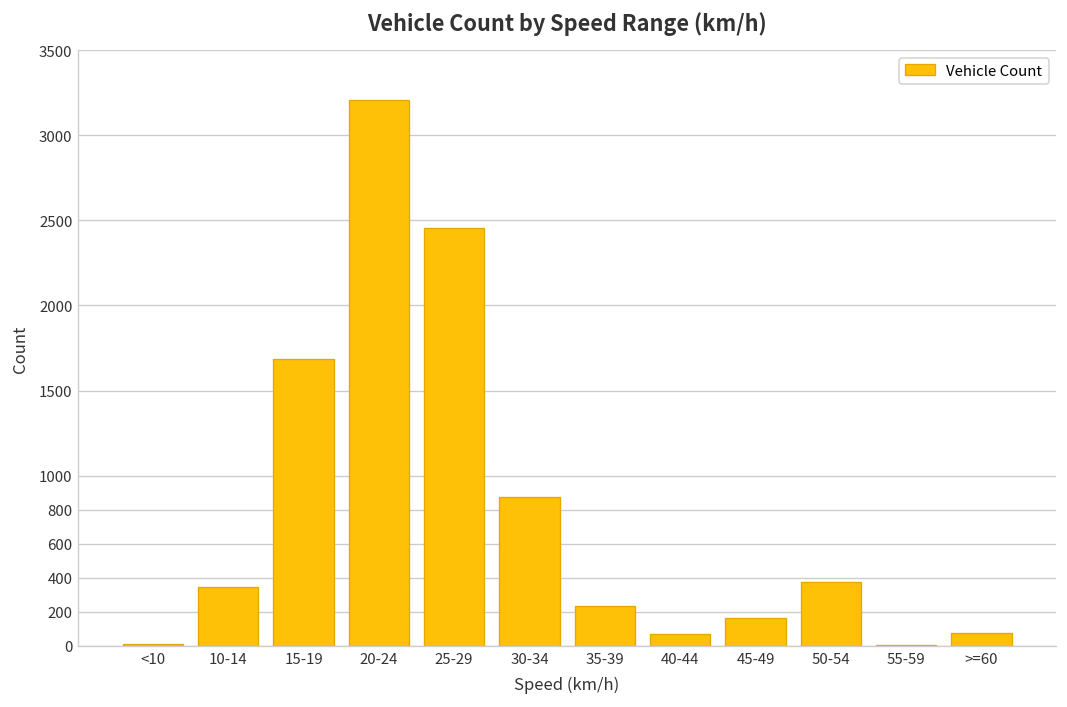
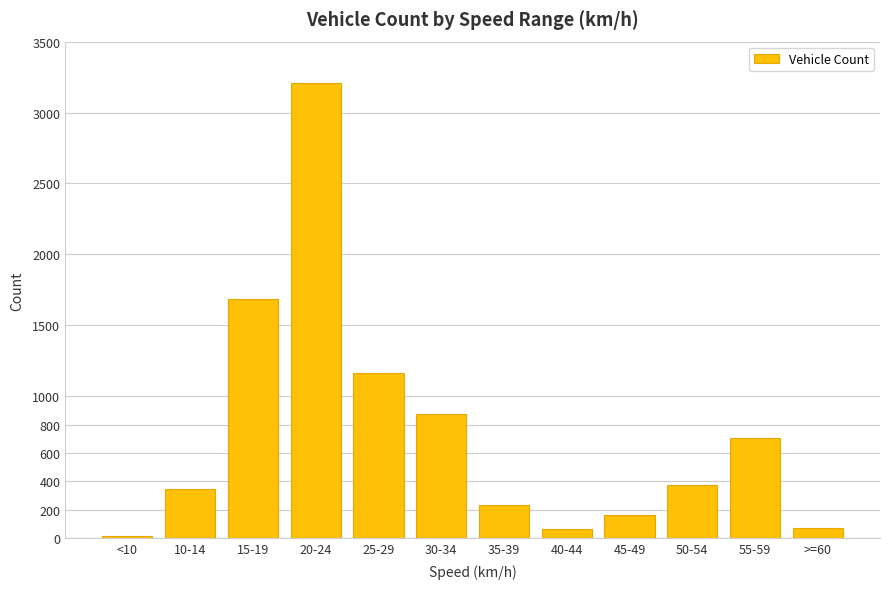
25-29: 2460 -> 1160
55-59: 0 -> 700
